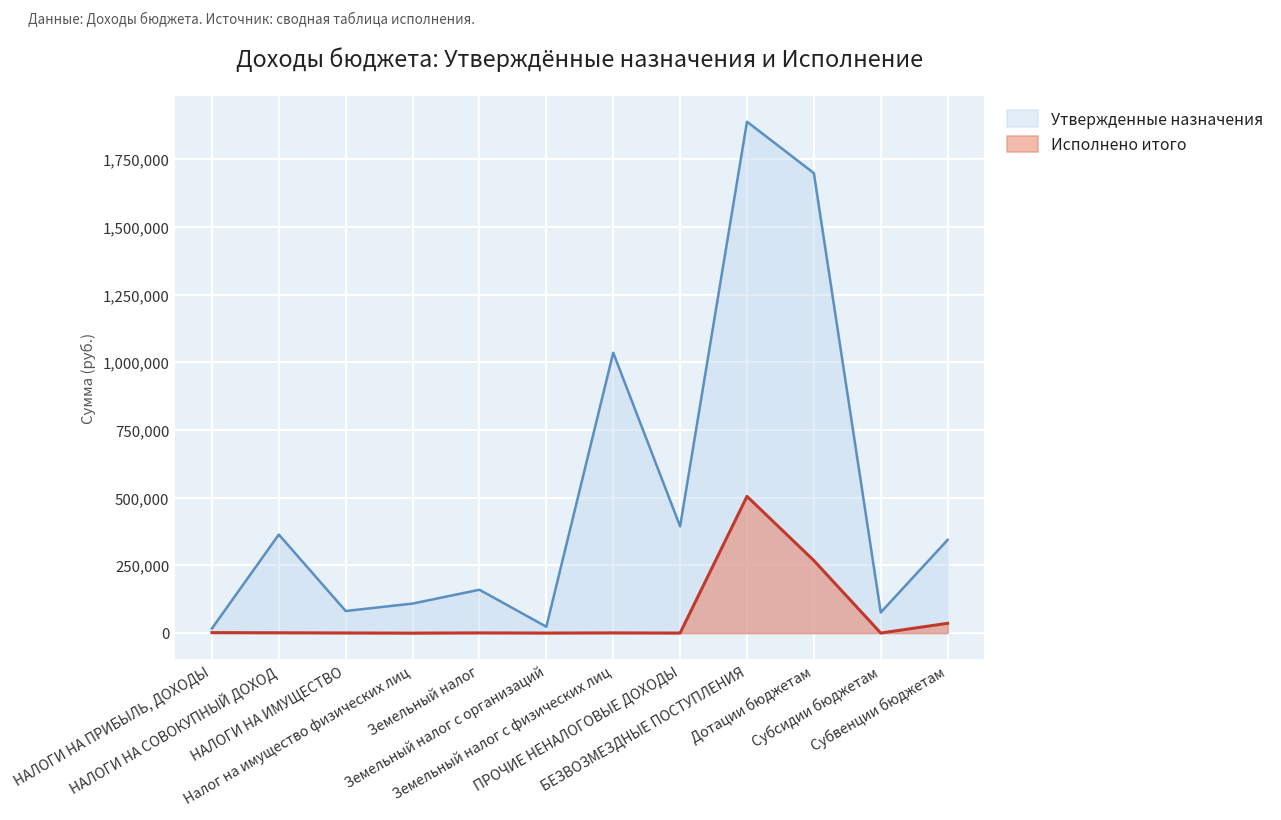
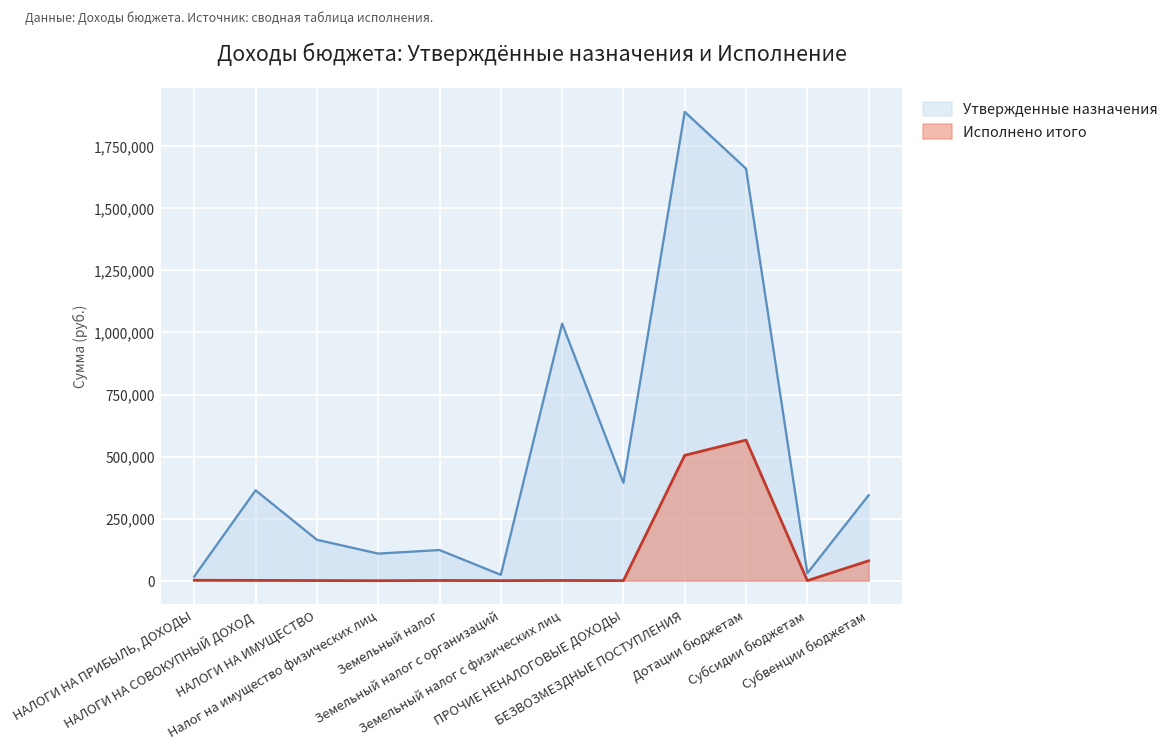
Утвержденные назначения, НАЛОГИ НА ИМУЩЕСТВО: 80,000 -> 160,000
Утвержденные назначения, Земельный налог: 160,000 -> 120,000
Утвержденные назначения, Дотации бюджетам: 1,700,000 -> 1,660,000
Исполнено итого, Дотации бюджетам: 270,000 -> 570,000
Утвержденные назначения, Субсидии бюджетам: 80,000 -> 30,000
Исполнено итого, Субвенции бюджетам: 40,000 -> 80,000
